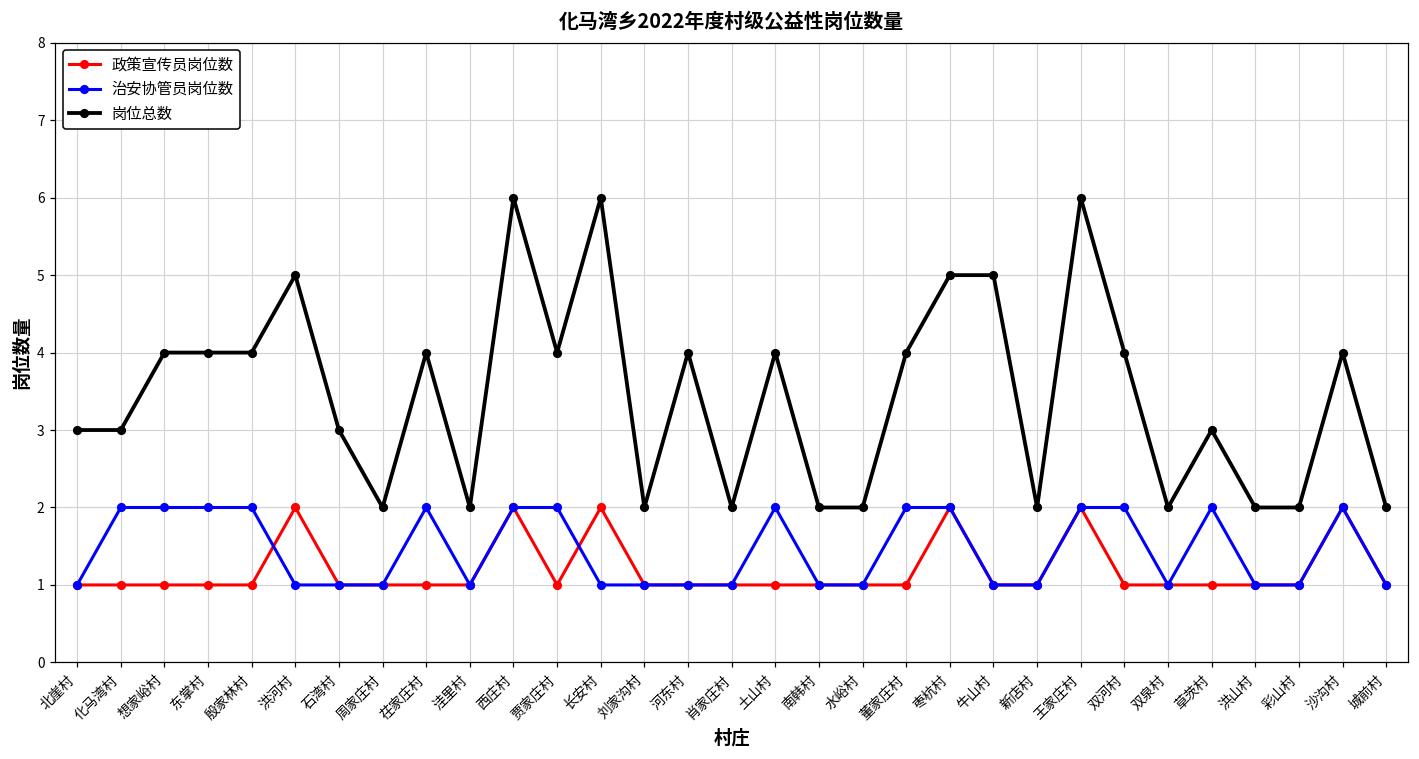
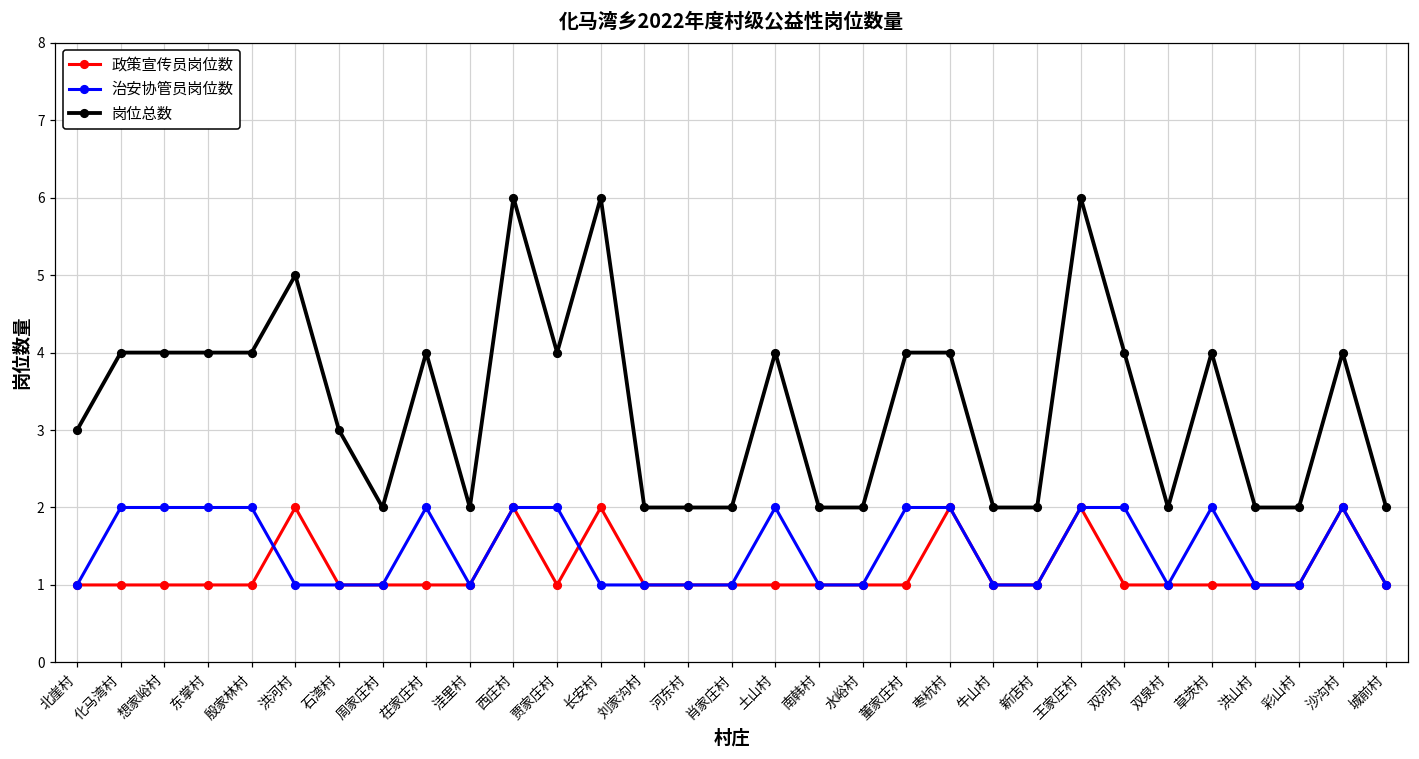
岗位总数, 化马湾村: 3 -> 4
岗位总数, 河东村: 4 -> 2
岗位总数, 枣杭村: 5 -> 4
岗位总数, 牛山村: 5 -> 2
岗位总数, 草茨村: 3 -> 4
